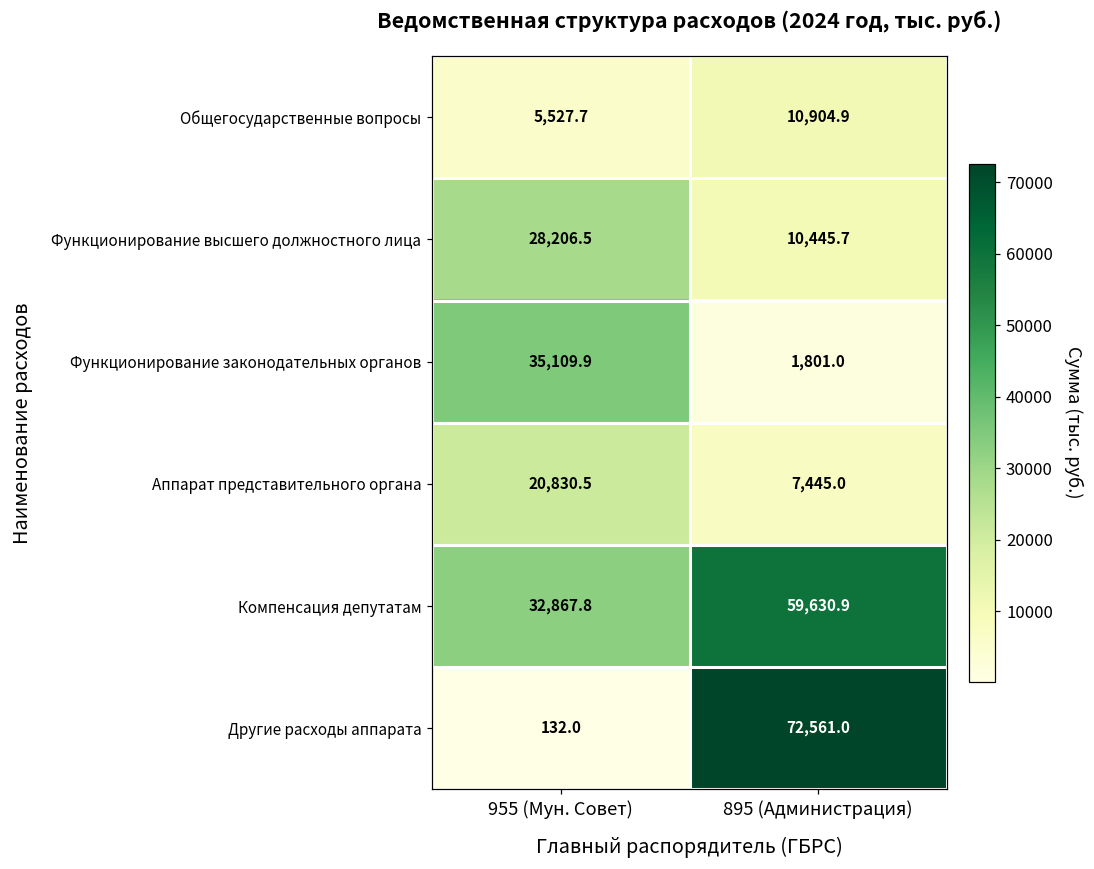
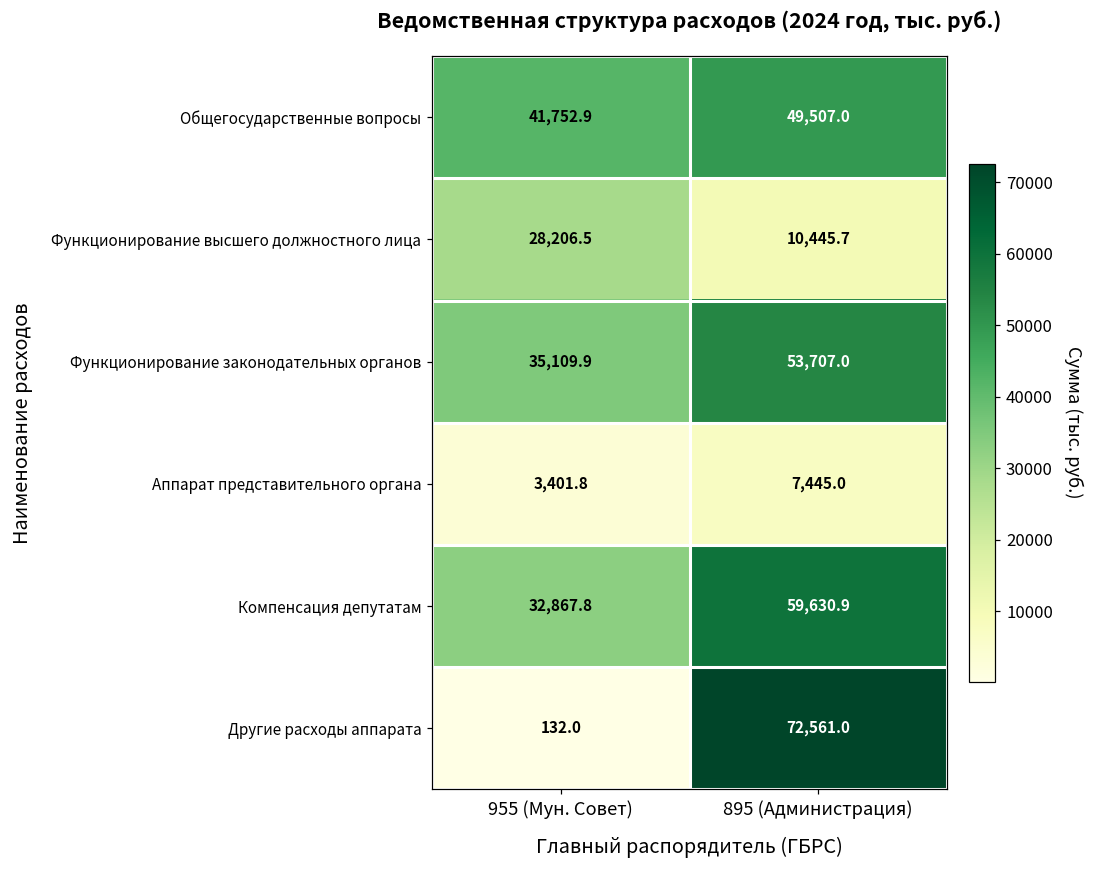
Общегосударственные вопросы, 955 (Мун. Совет): 5,527.7 -> 41,752.9
Общегосударственные вопросы, 895 (Администрация): 10,904.9 -> 49,507.0
Функционирование законодательных органов, 895 (Администрация): 1,801.0 -> 53,707.0
Аппарат представительного органа, 955 (Мун. Совет): 20,830.5 -> 3,401.8
